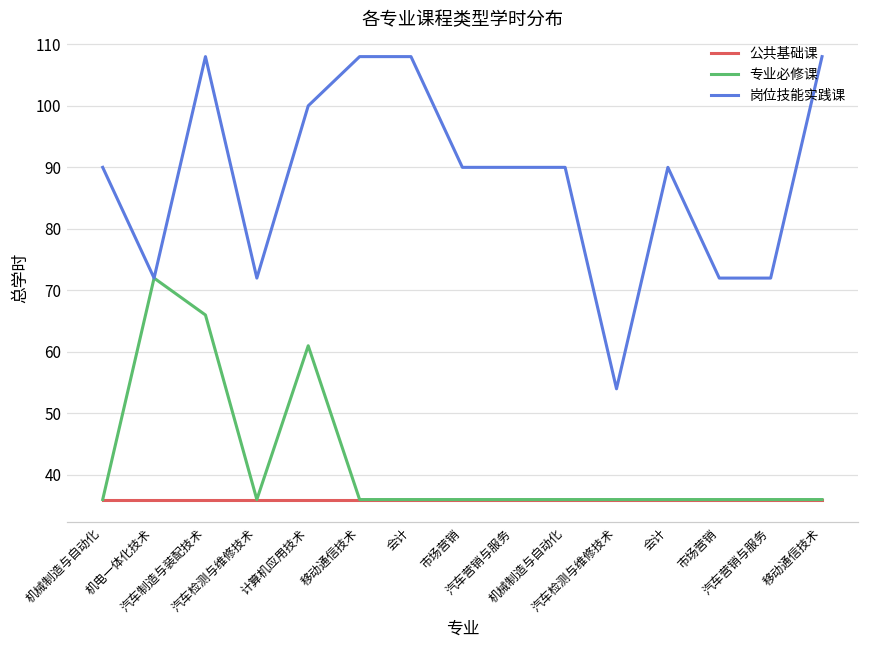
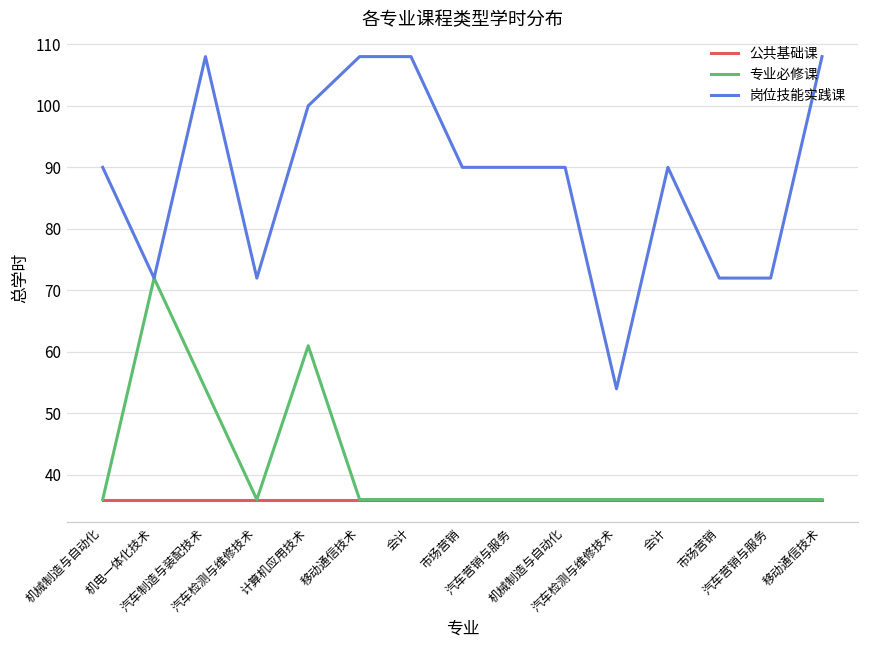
专业必修课, 汽车制造与装配技术: 66 -> 54
